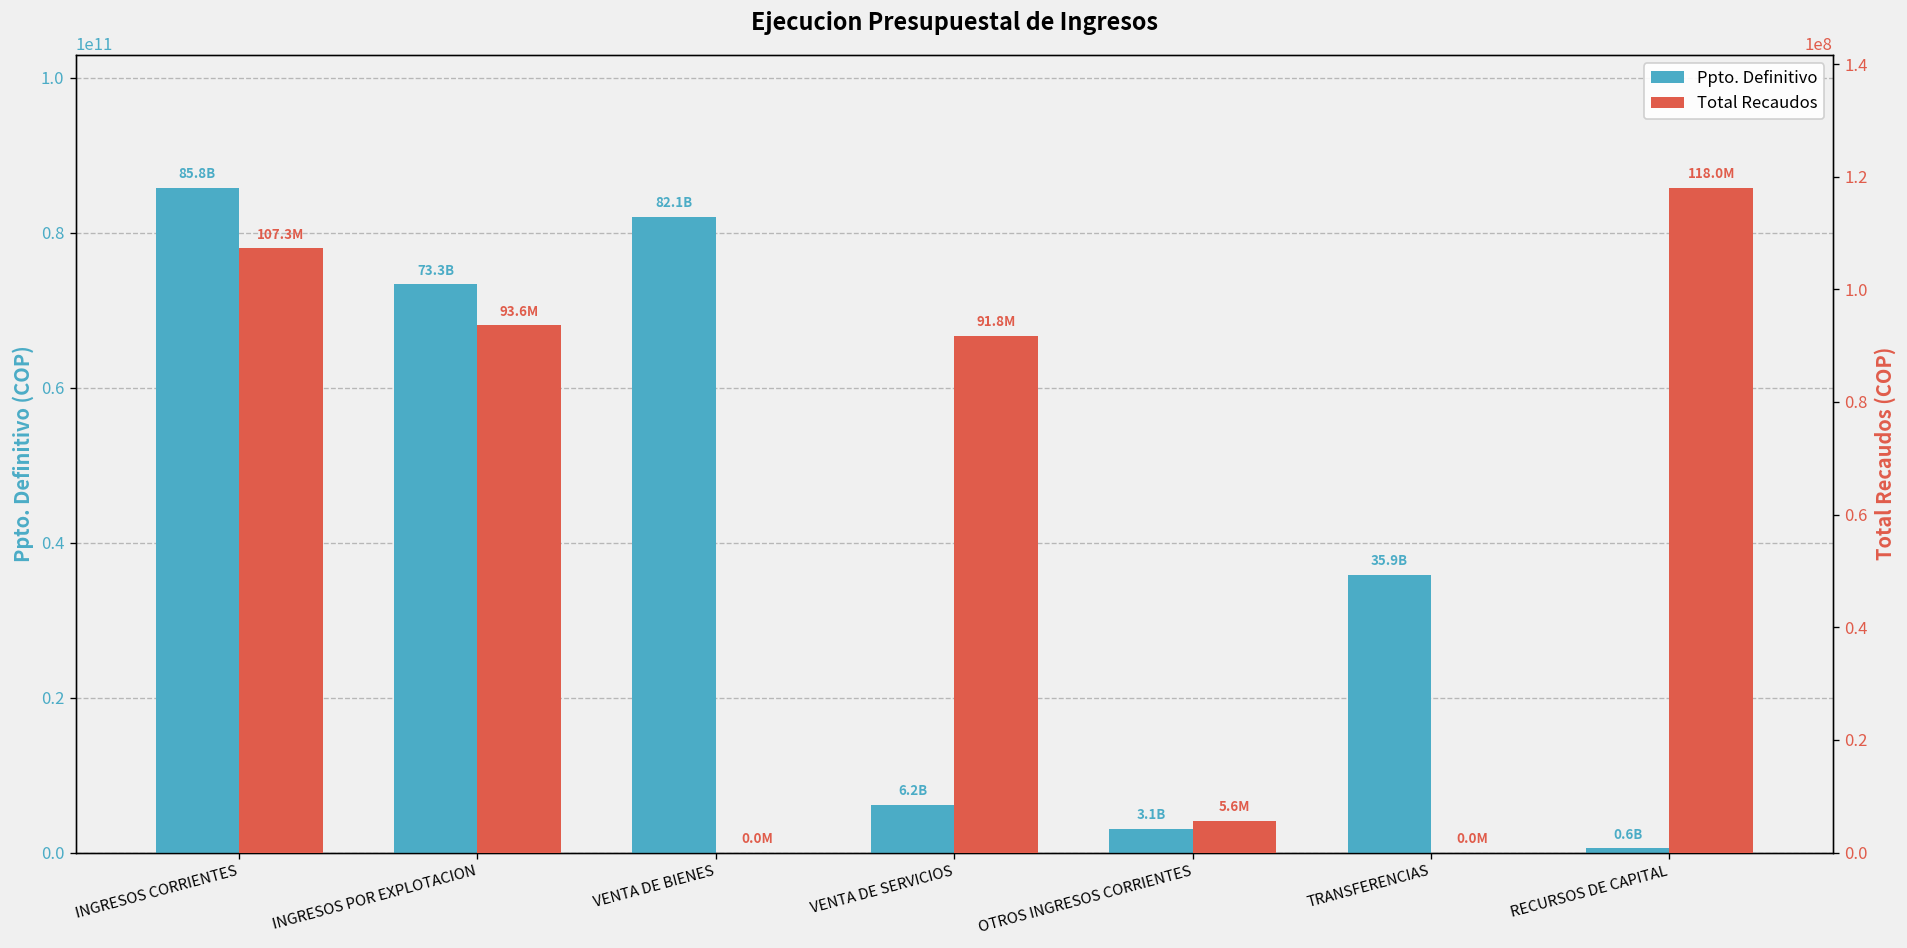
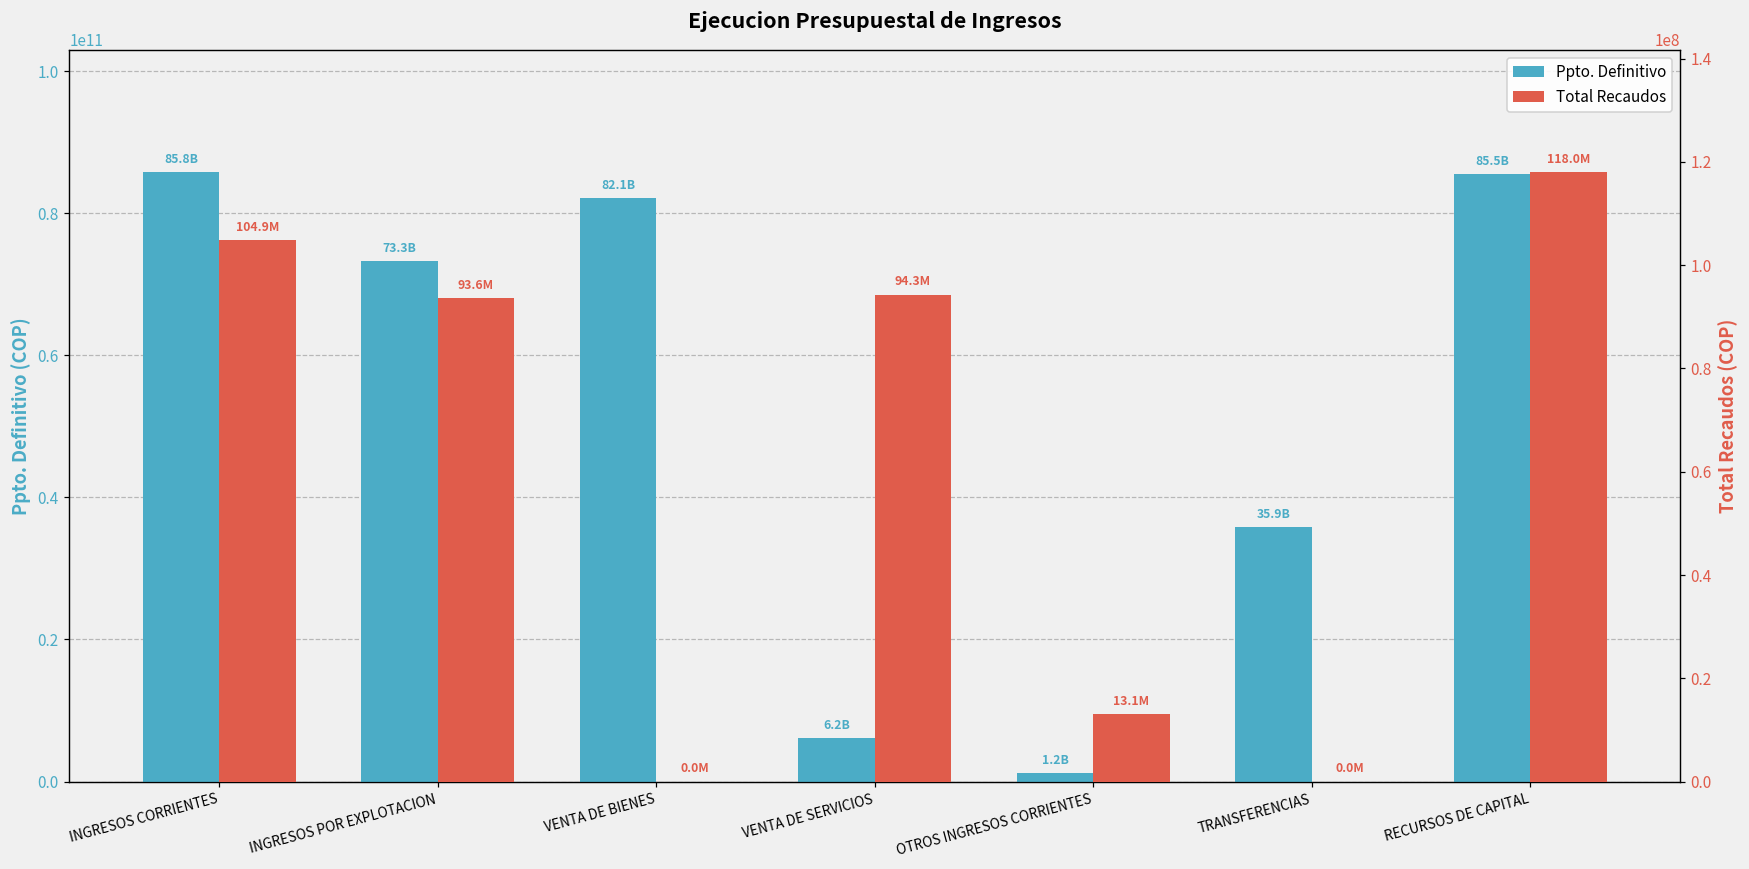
Ppto. Definitivo, OTROS INGRESOS CORRIENTES: 3.1B -> 1.2B
Ppto. Definitivo, RECURSOS DE CAPITAL: 0.6B -> 85.5B
Total Recaudos, INGRESOS CORRIENTES: 107.3M -> 104.9M
Total Recaudos, VENTA DE SERVICIOS: 91.8M -> 94.3M
Total Recaudos, OTROS INGRESOS CORRIENTES: 5.6M -> 13.1M
